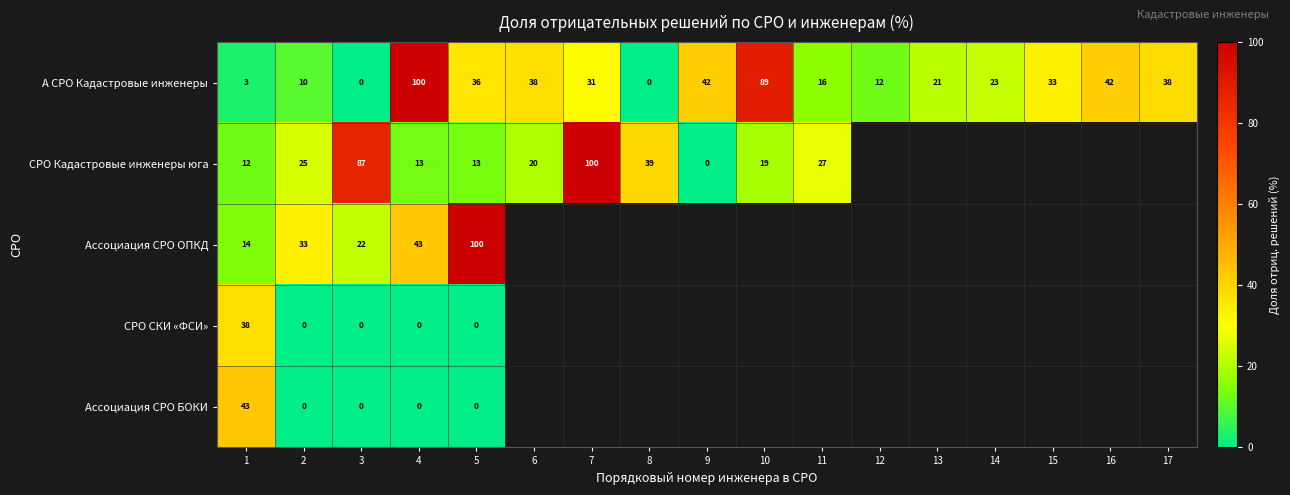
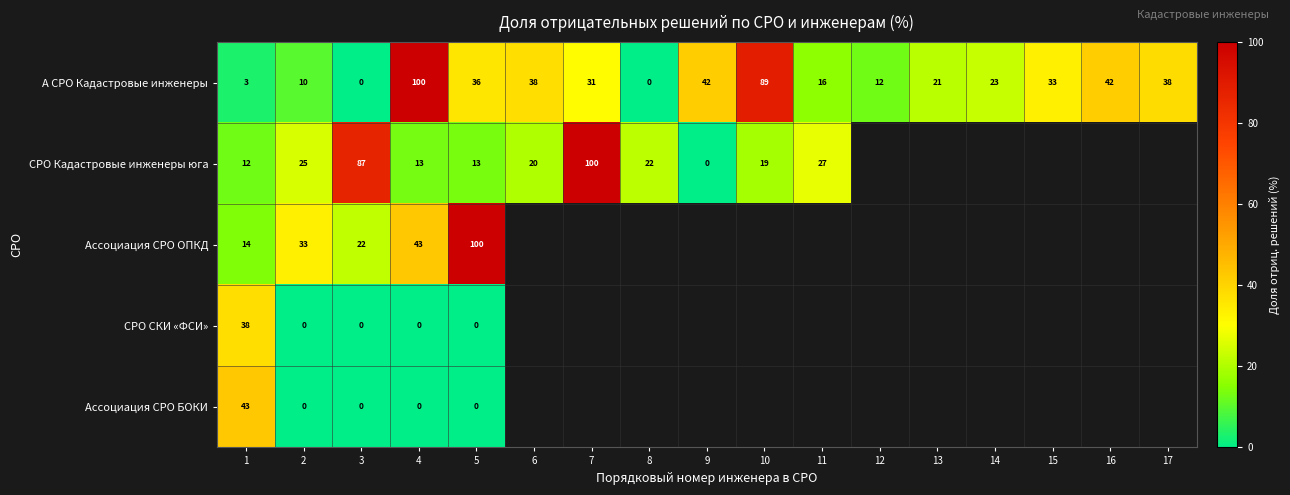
СРО Кадастровые инженеры юга, 8: 39 -> 22
